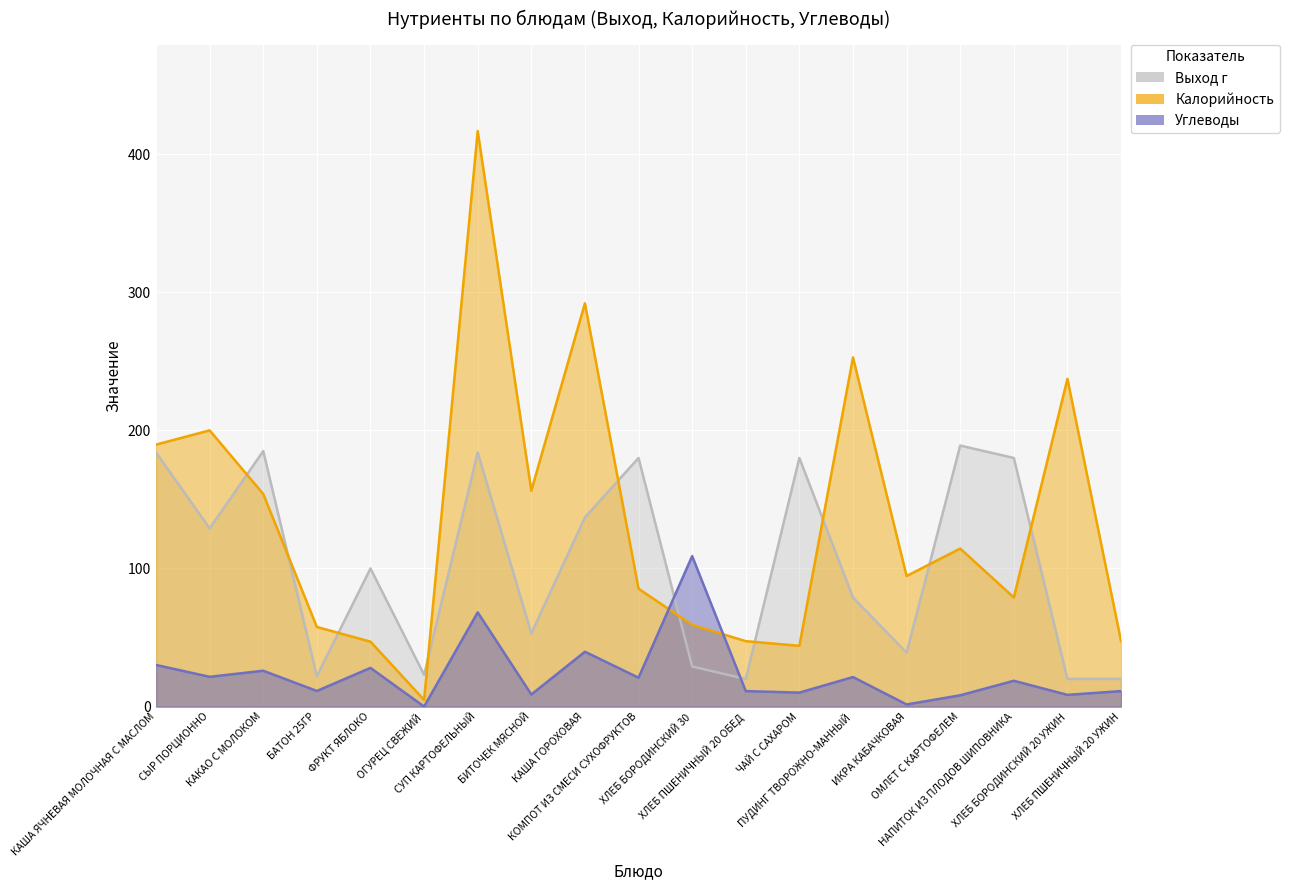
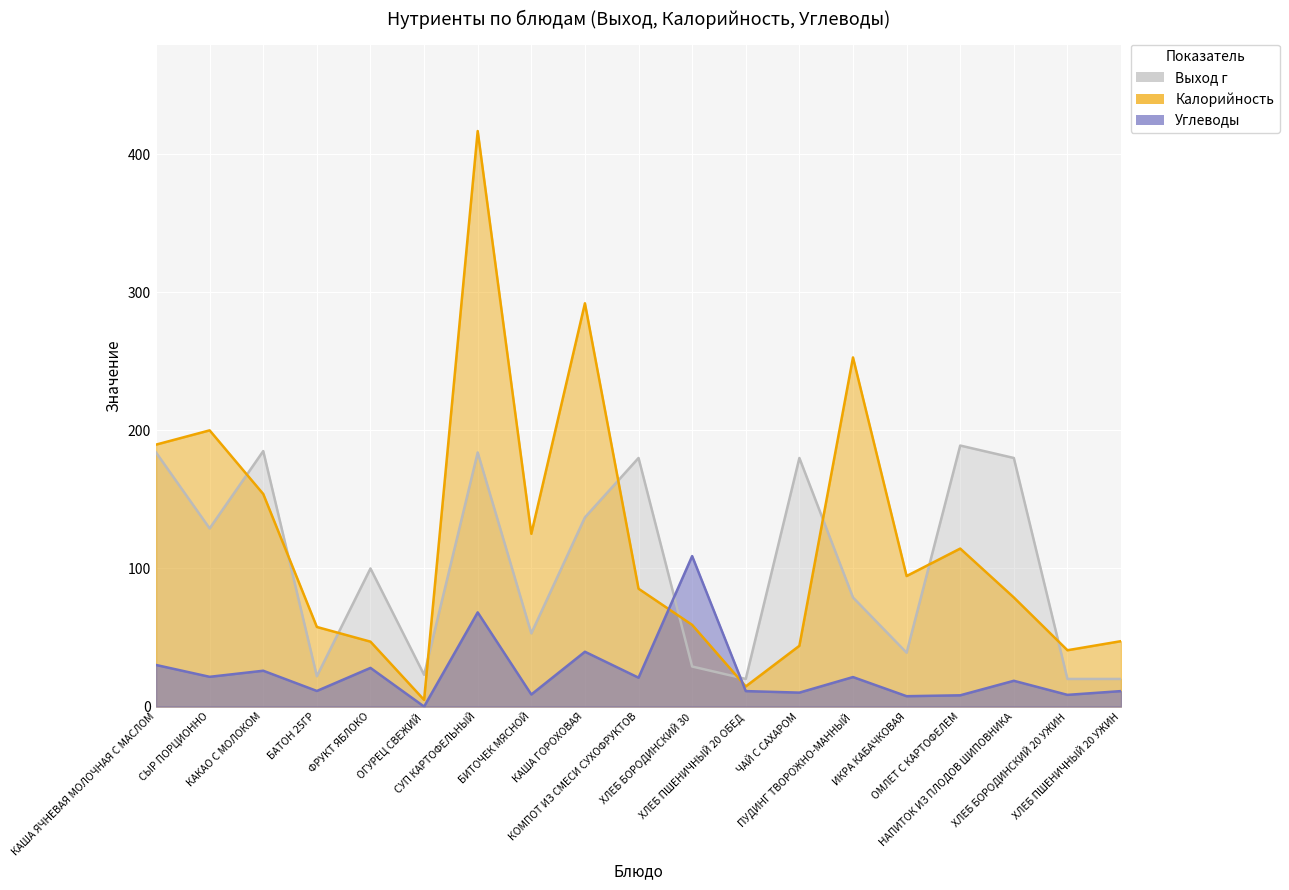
Калорийность, БИТОЧЕК МЯСНОЙ: 156 -> 125
Калорийность, ХЛЕБ ПШЕНИЧНЫЙ 20 ОБЕД: 47 -> 15
Углеводы, ИКРА КАБАЧКОВАЯ: 2 -> 8
Калорийность, ХЛЕБ БОРОДИНСКИЙ 20 УЖИН: 237 -> 41
